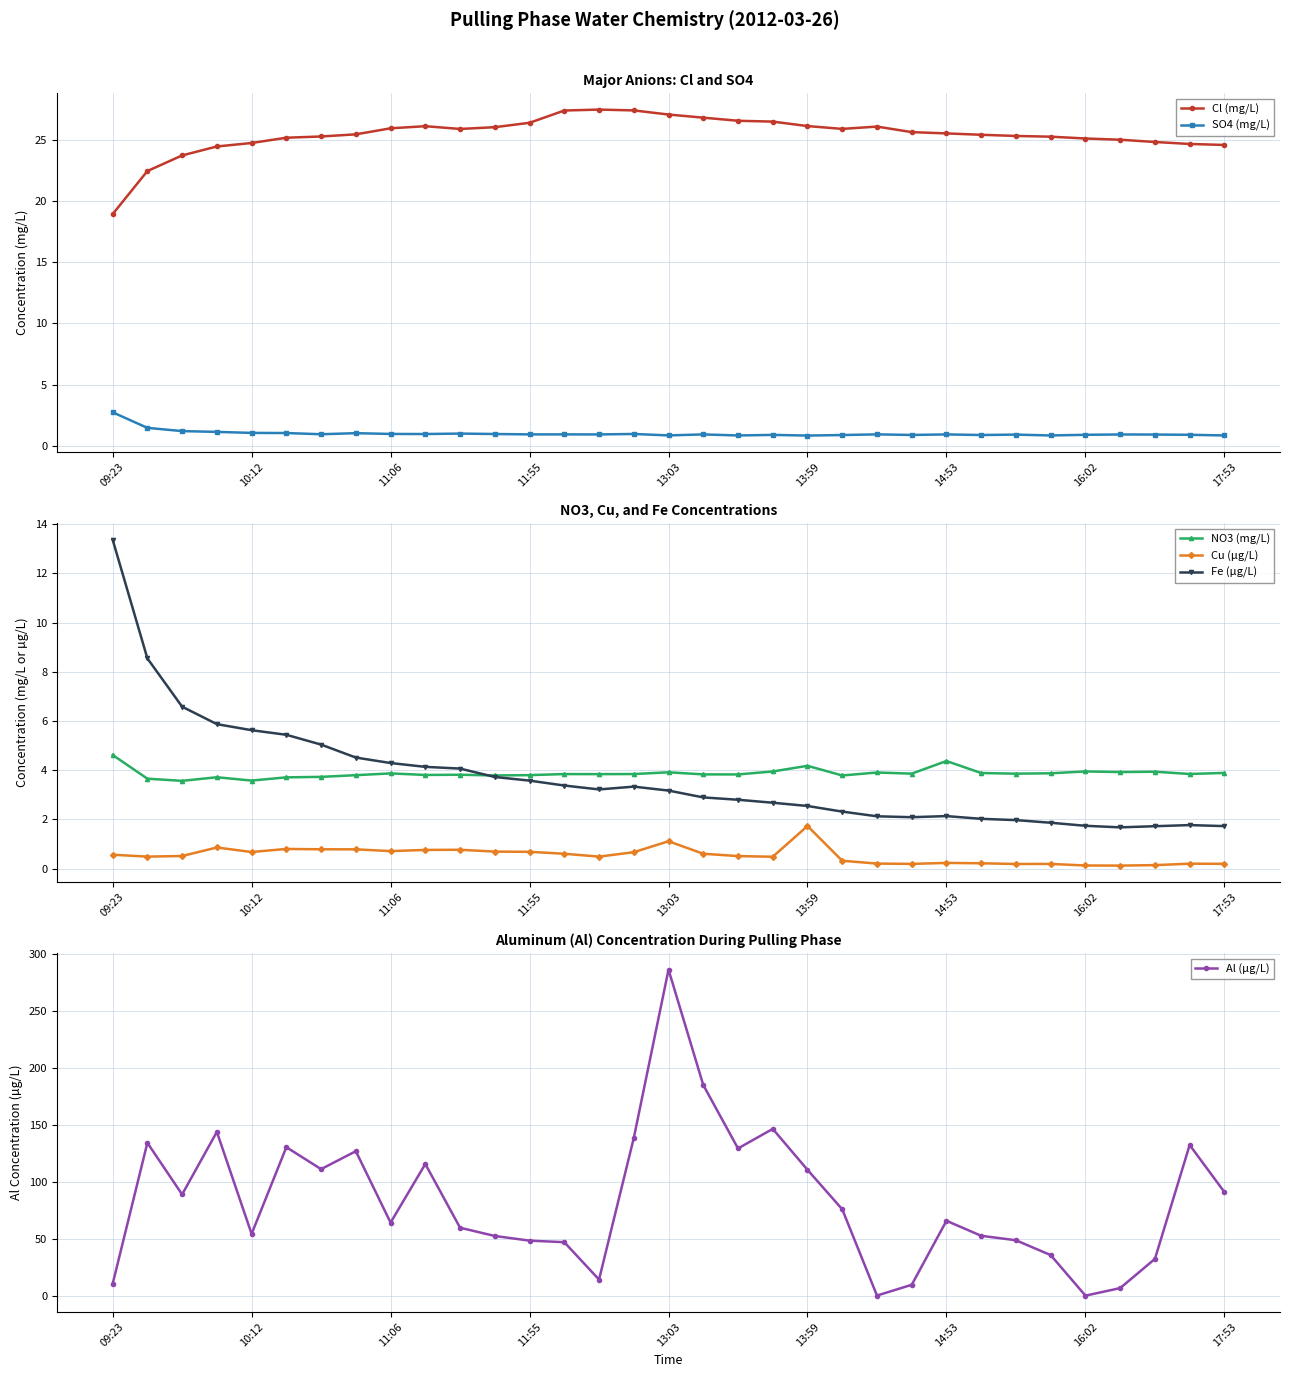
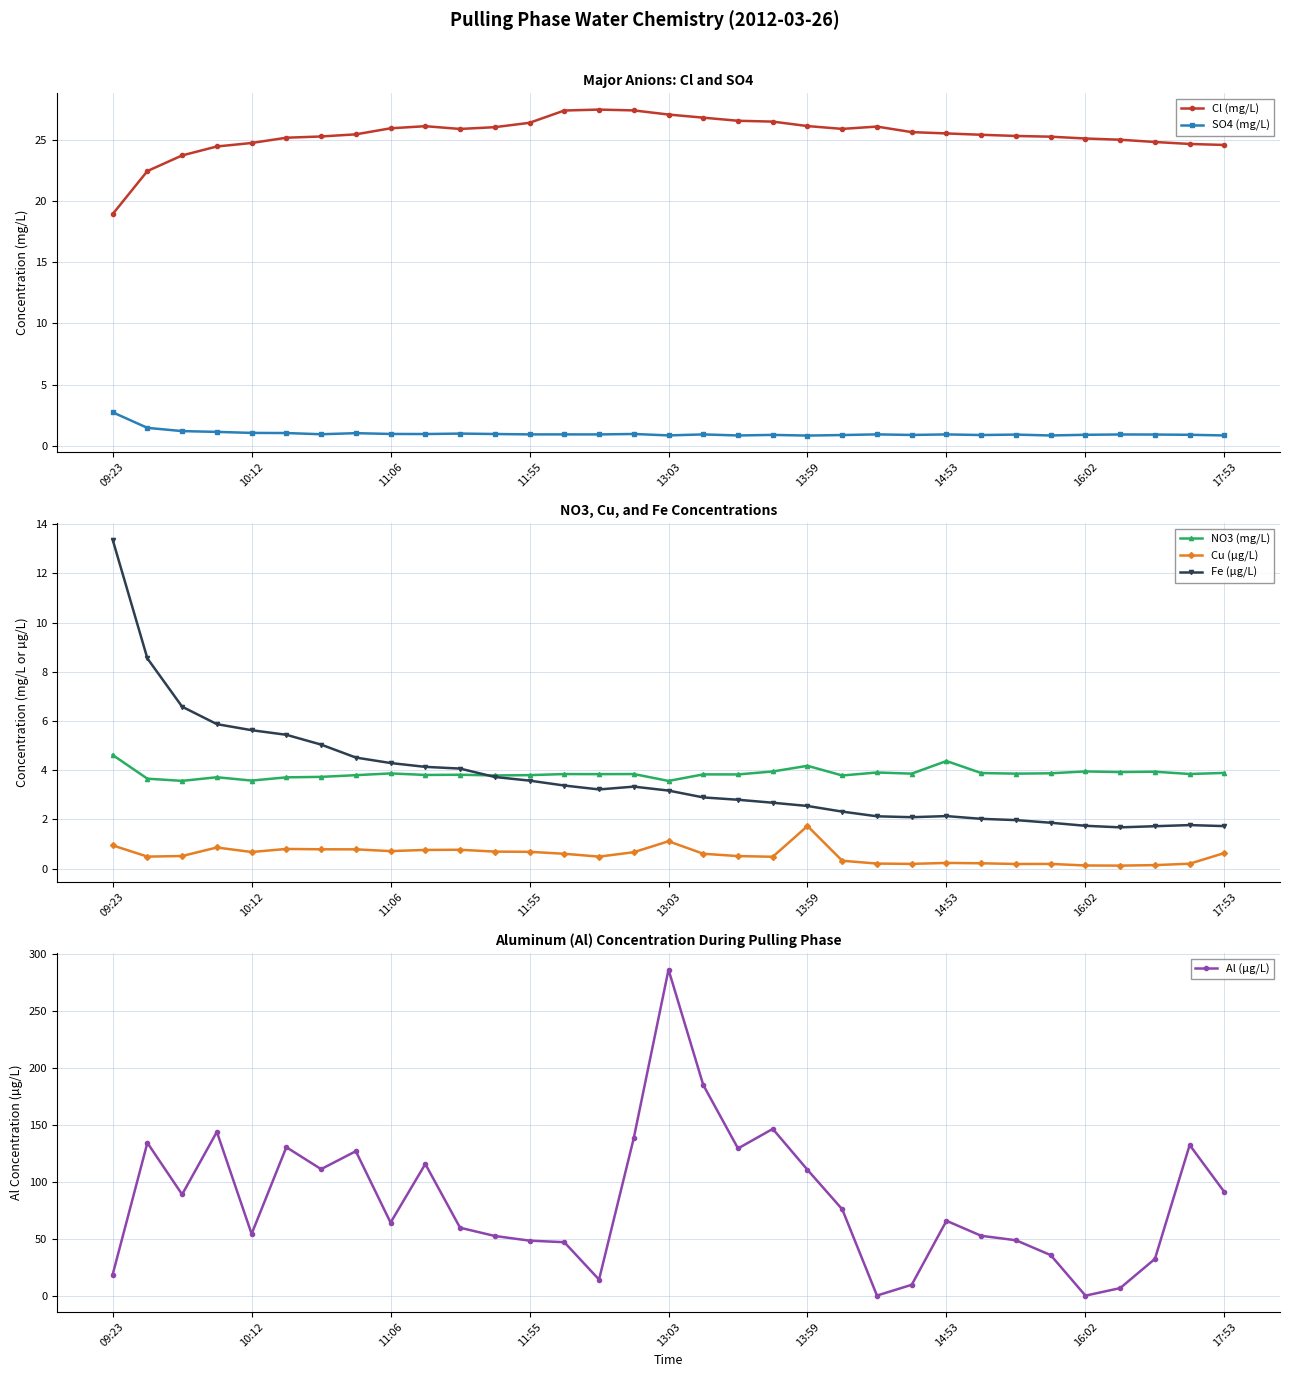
NO3, Cu, and Fe Concentrations, Cu (µg/L), 09:23: 0.6 -> 0.9
NO3, Cu, and Fe Concentrations, NO3 (mg/L), 13:03: 3.9 -> 3.6
NO3, Cu, and Fe Concentrations, Cu (µg/L), 17:53: 0.2 -> 0.6
Aluminum (Al) Concentration During Pulling Phase, 09:23: 11 -> 19
